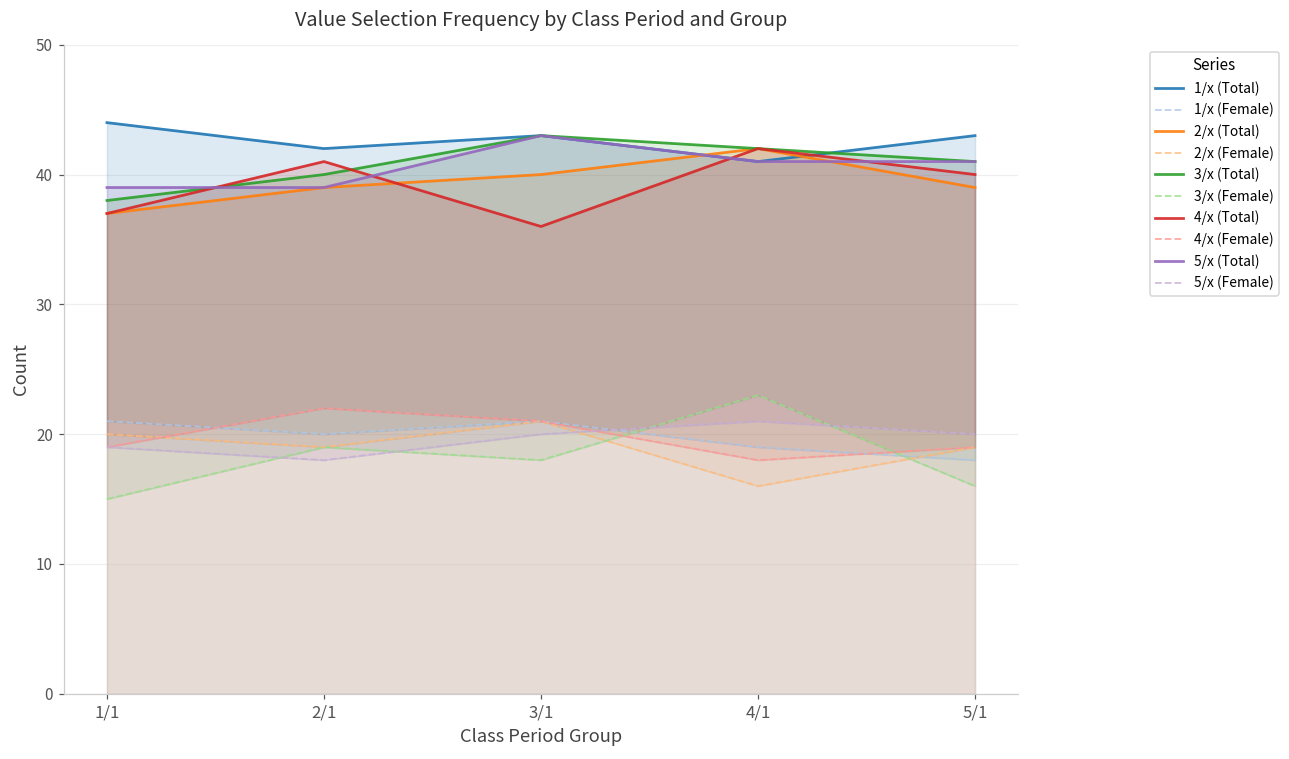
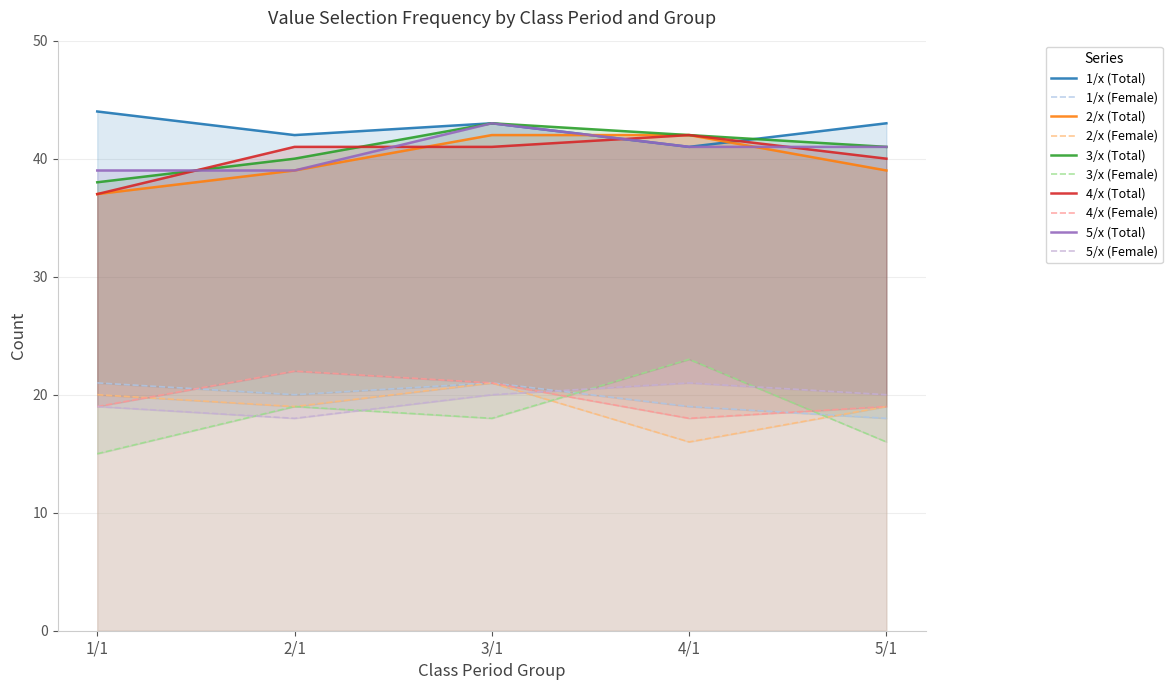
2/x (Total), 3/1: 40 -> 42
4/x (Total), 3/1: 36 -> 41
